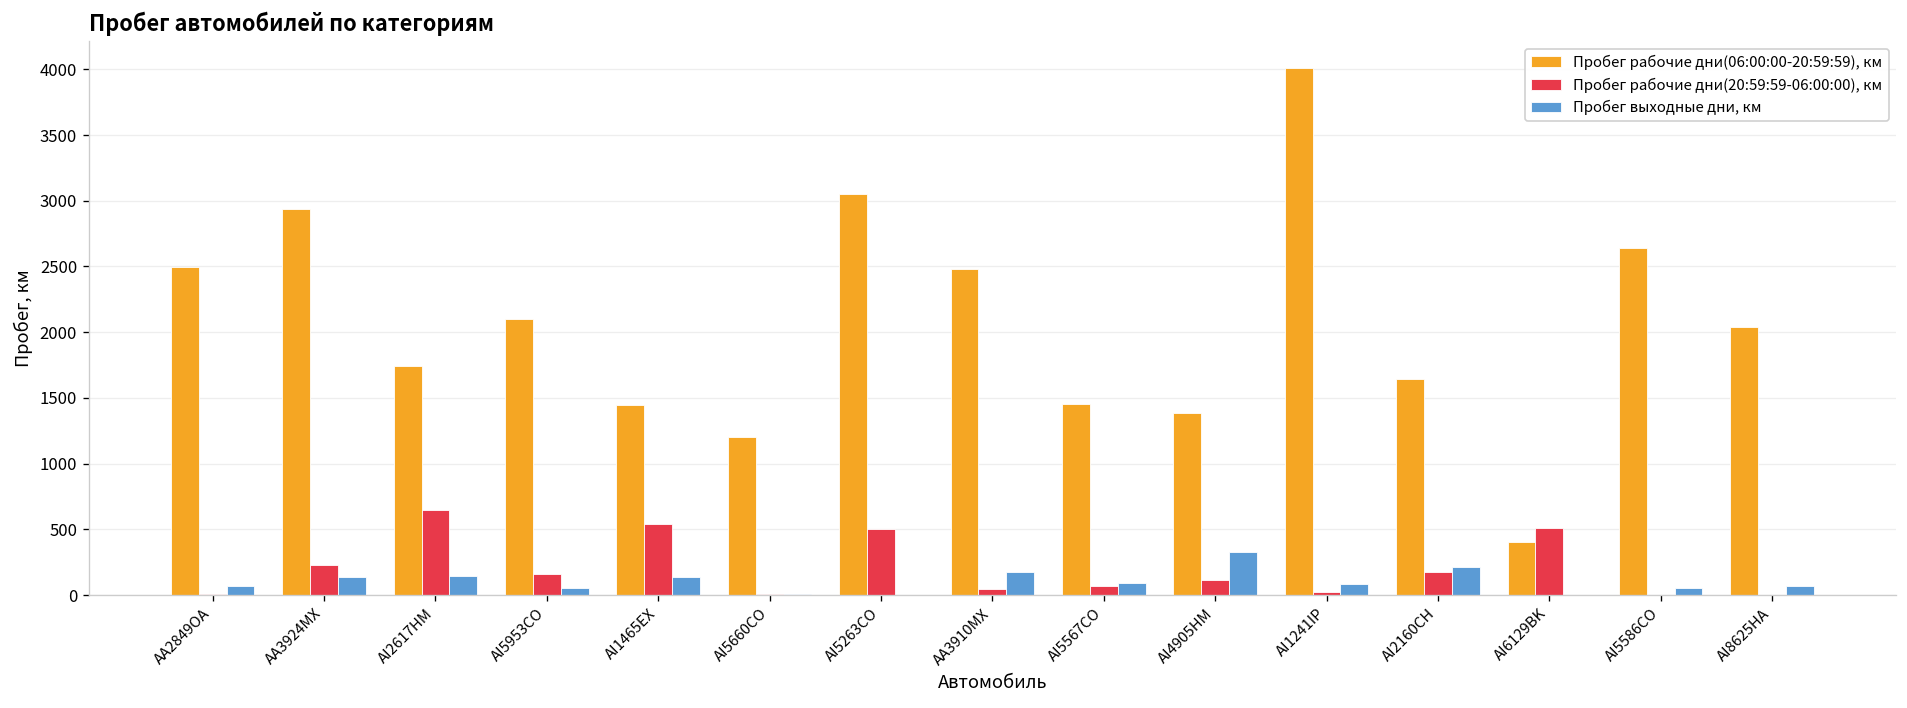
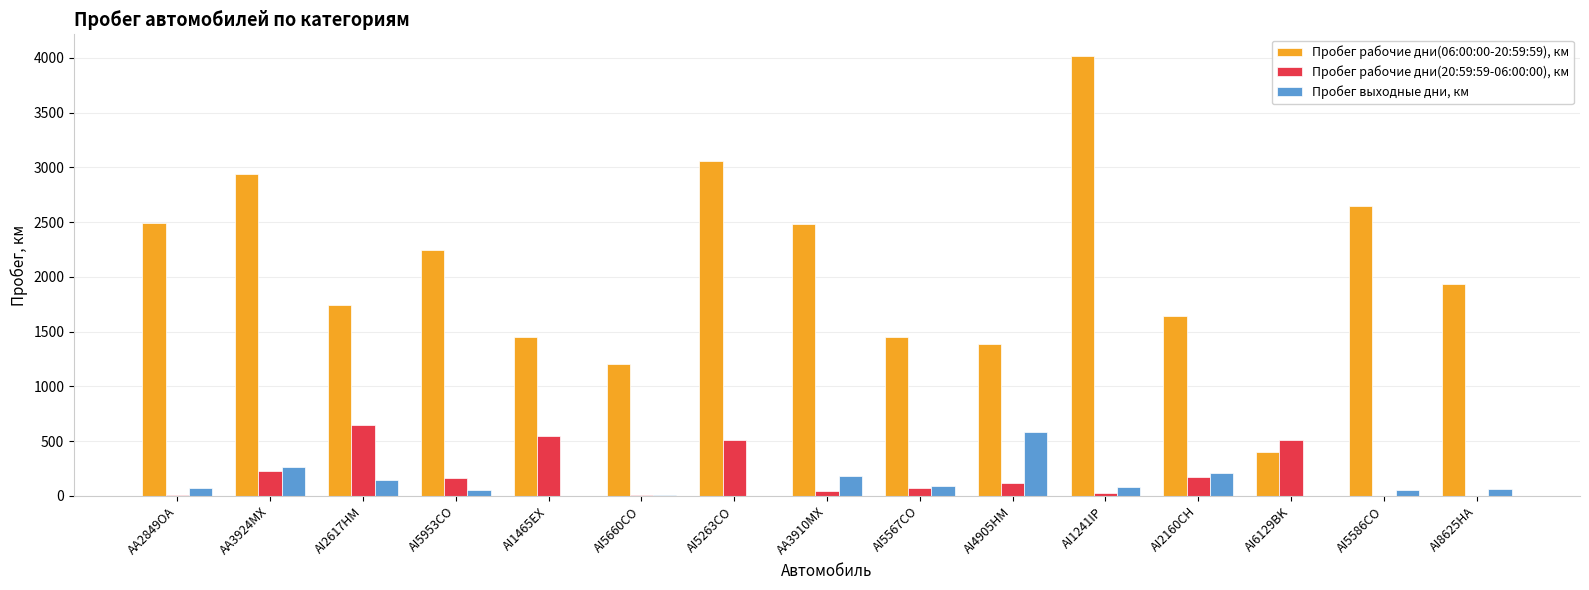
Пробег выходные дни, км, AA3924MX: 140 -> 260
Пробег рабочие дни(06:00:00-20:59:59), км, AI5953CO: 2100 -> 2250
Пробег выходные дни, км, AI1465EX: 140 -> 0
Пробег выходные дни, км, AI4905HM: 330 -> 590
Пробег рабочие дни(06:00:00-20:59:59), км, AI8625HA: 2040 -> 1930
